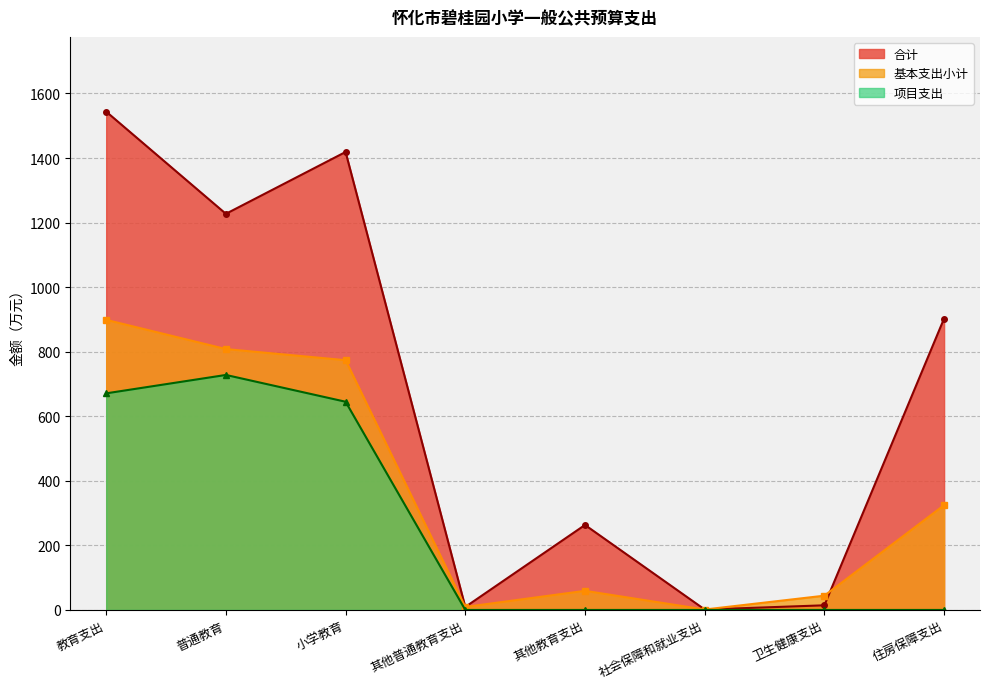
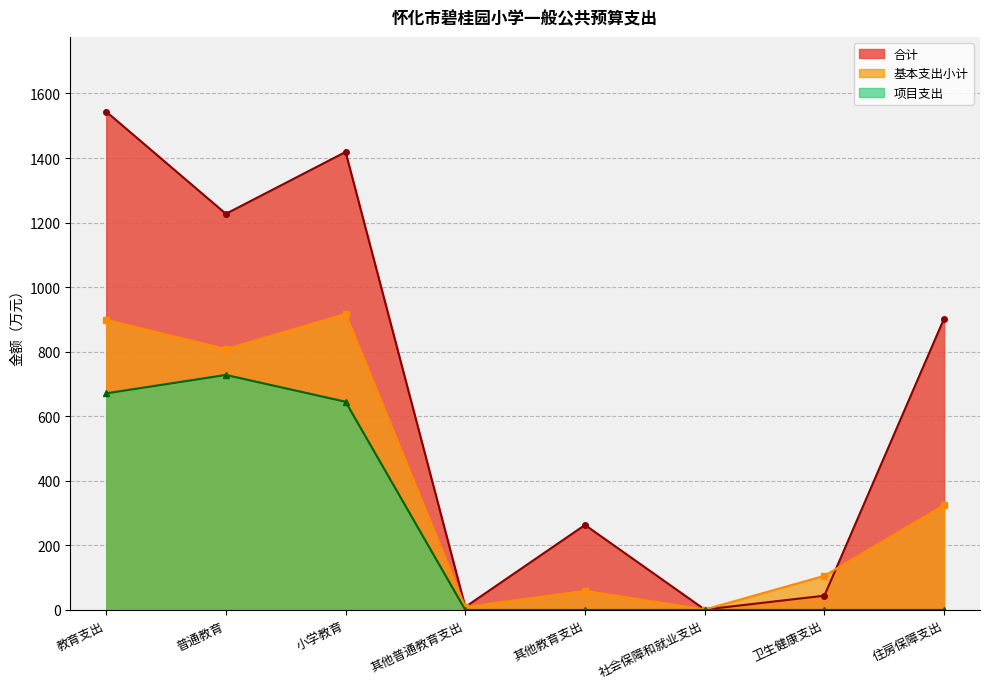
基本支出小计, 小学教育: 770 -> 920
合计, 卫生健康支出: 10 -> 40
基本支出小计, 卫生健康支出: 40 -> 110
